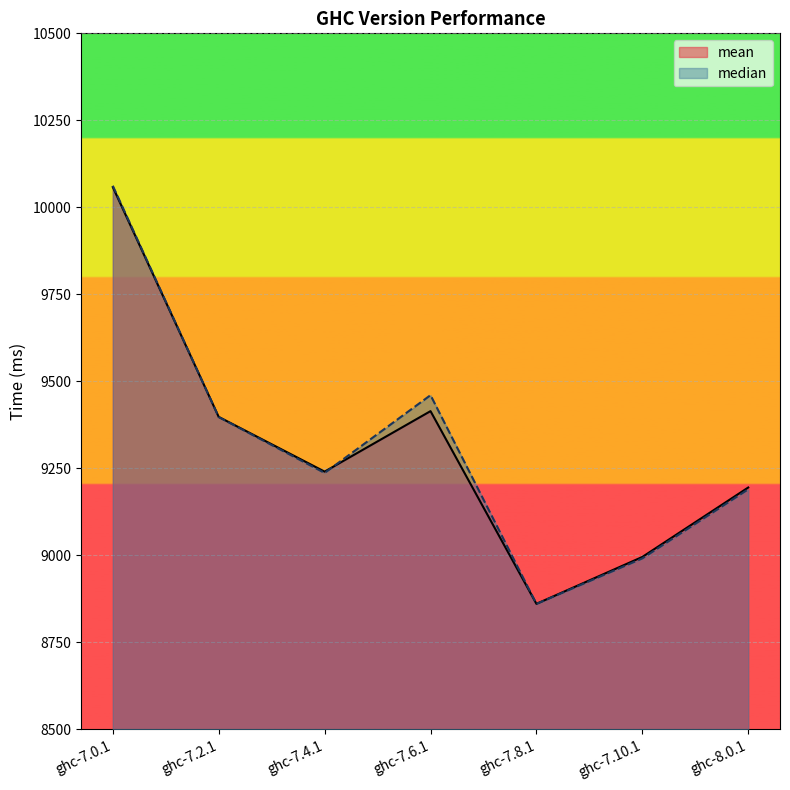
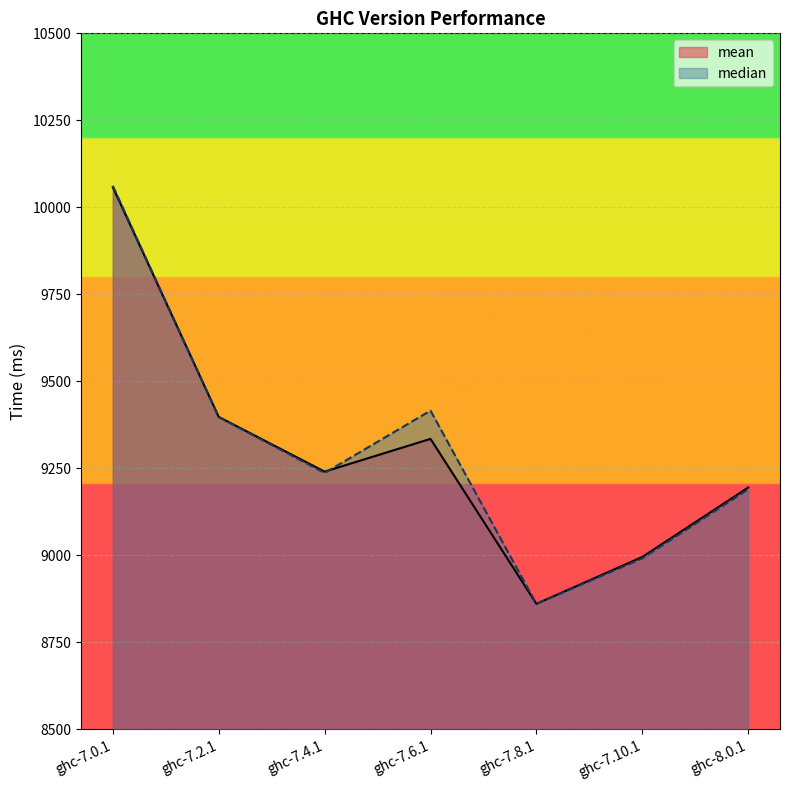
mean, ghc-7.6.1: 9410 -> 9330
median, ghc-7.6.1: 9460 -> 9420
